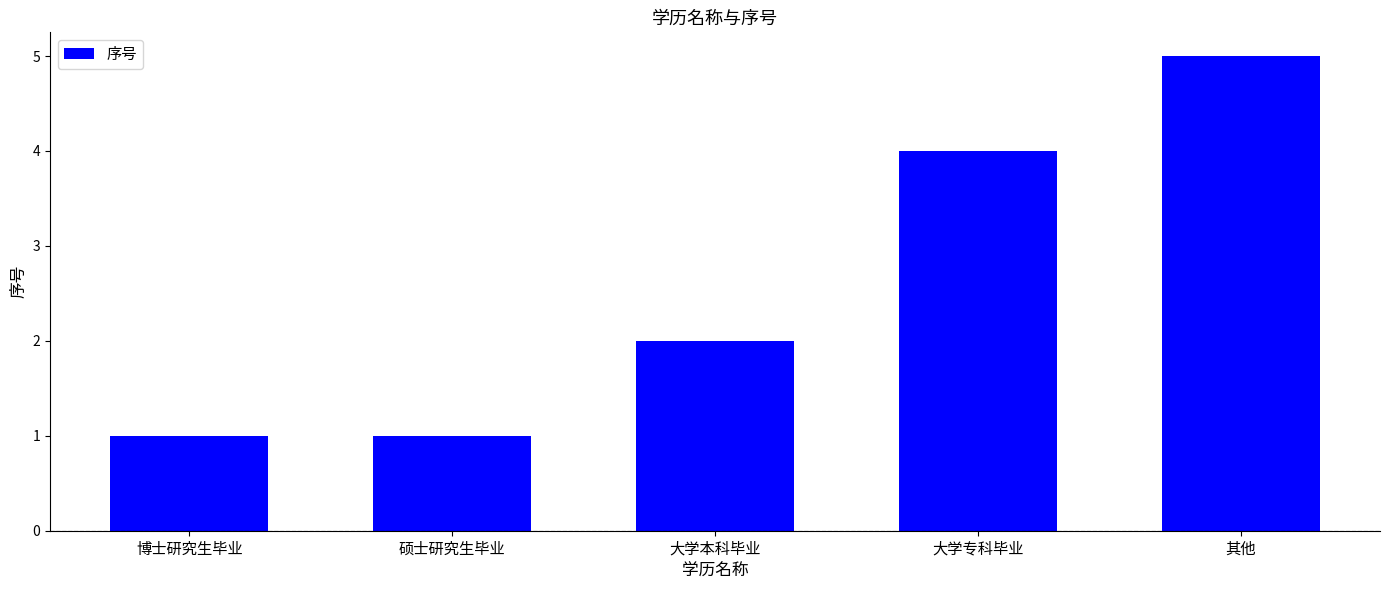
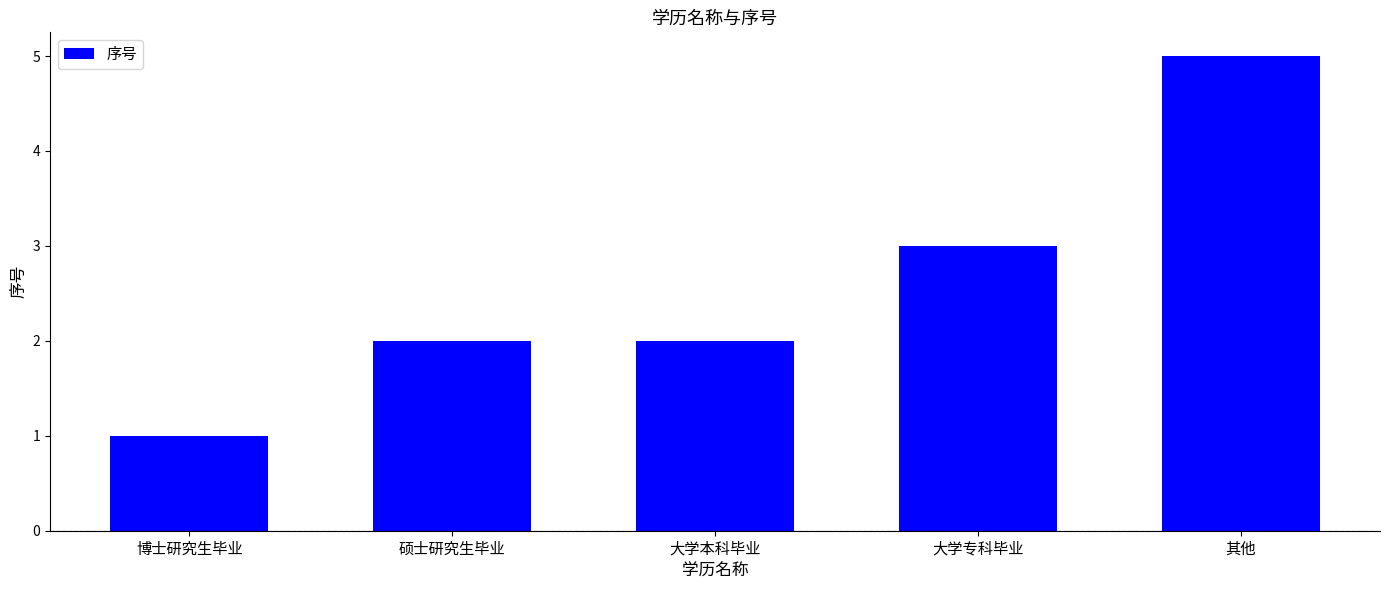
硕士研究生毕业: 1 -> 2
大学专科毕业: 4 -> 3
